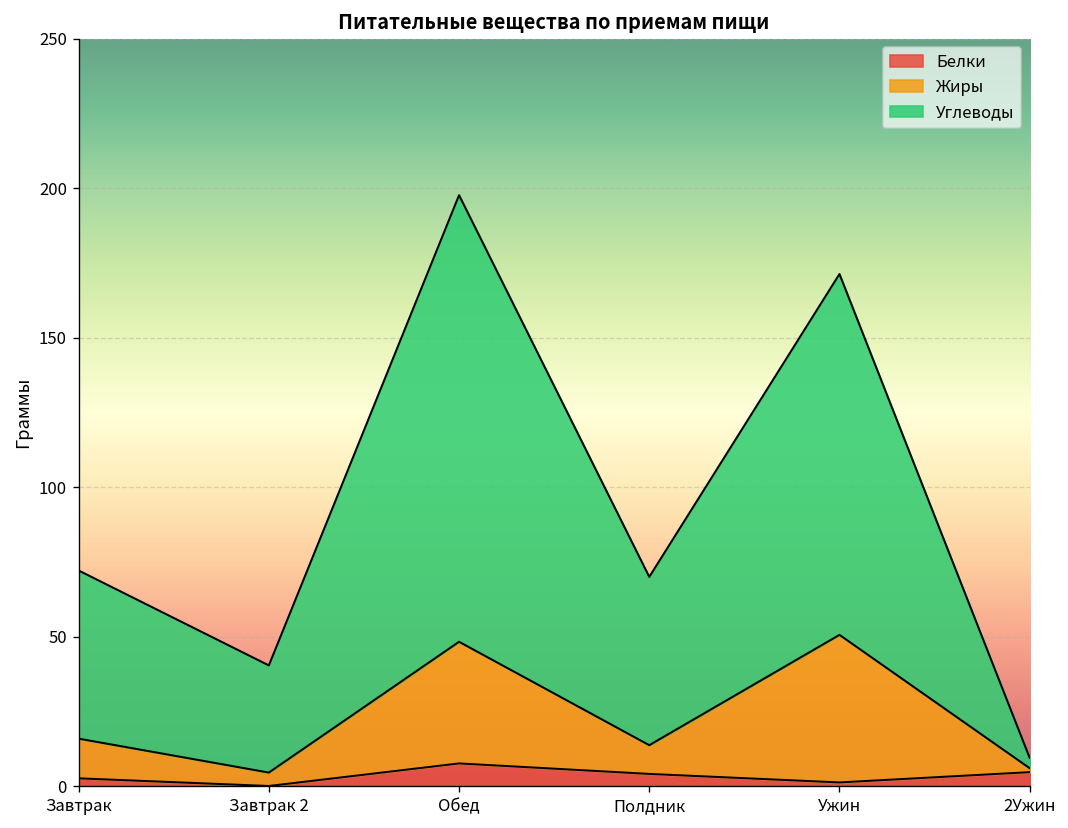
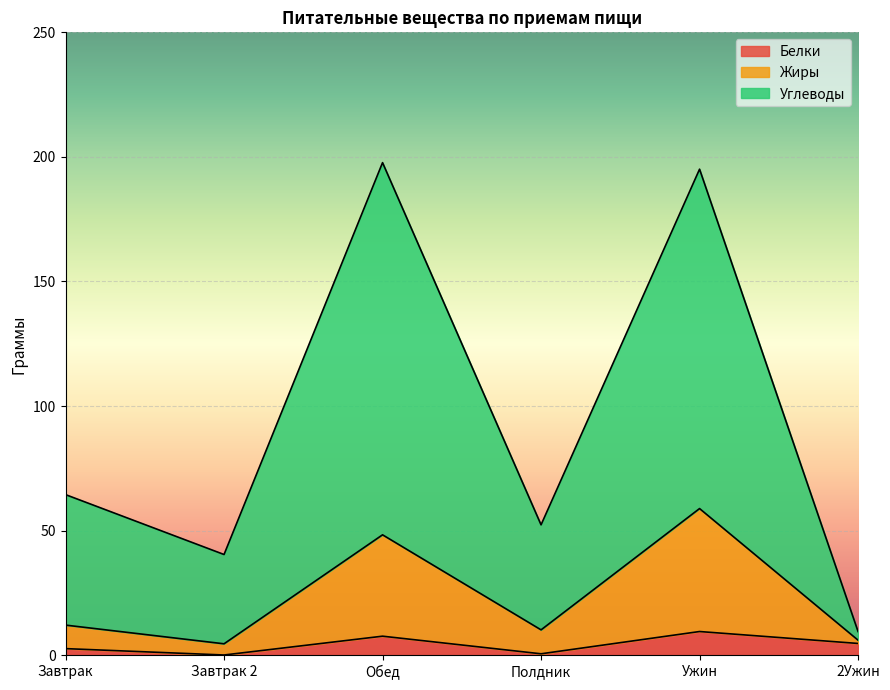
Жиры, Завтрак: 13 -> 9
Углеводы, Завтрак: 56 -> 52
Белки, Полдник: 4 -> 1
Углеводы, Полдник: 56 -> 42
Белки, Ужин: 1 -> 9
Углеводы, Ужин: 121 -> 136
